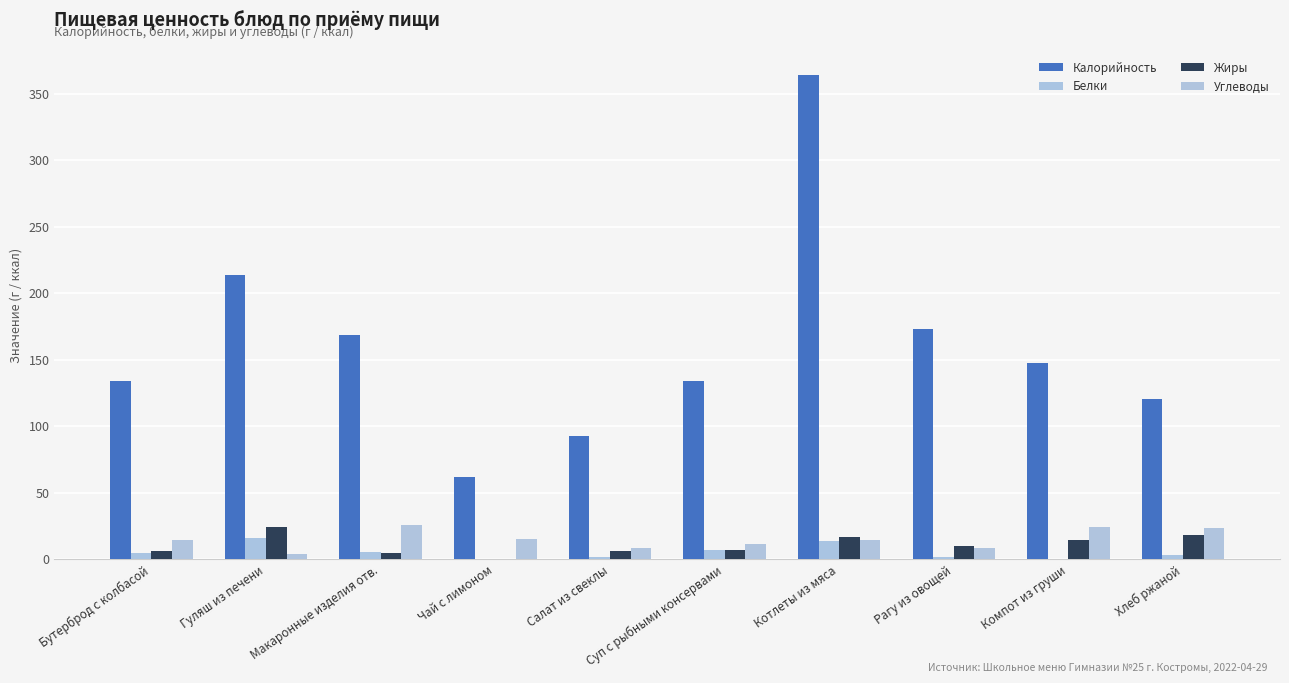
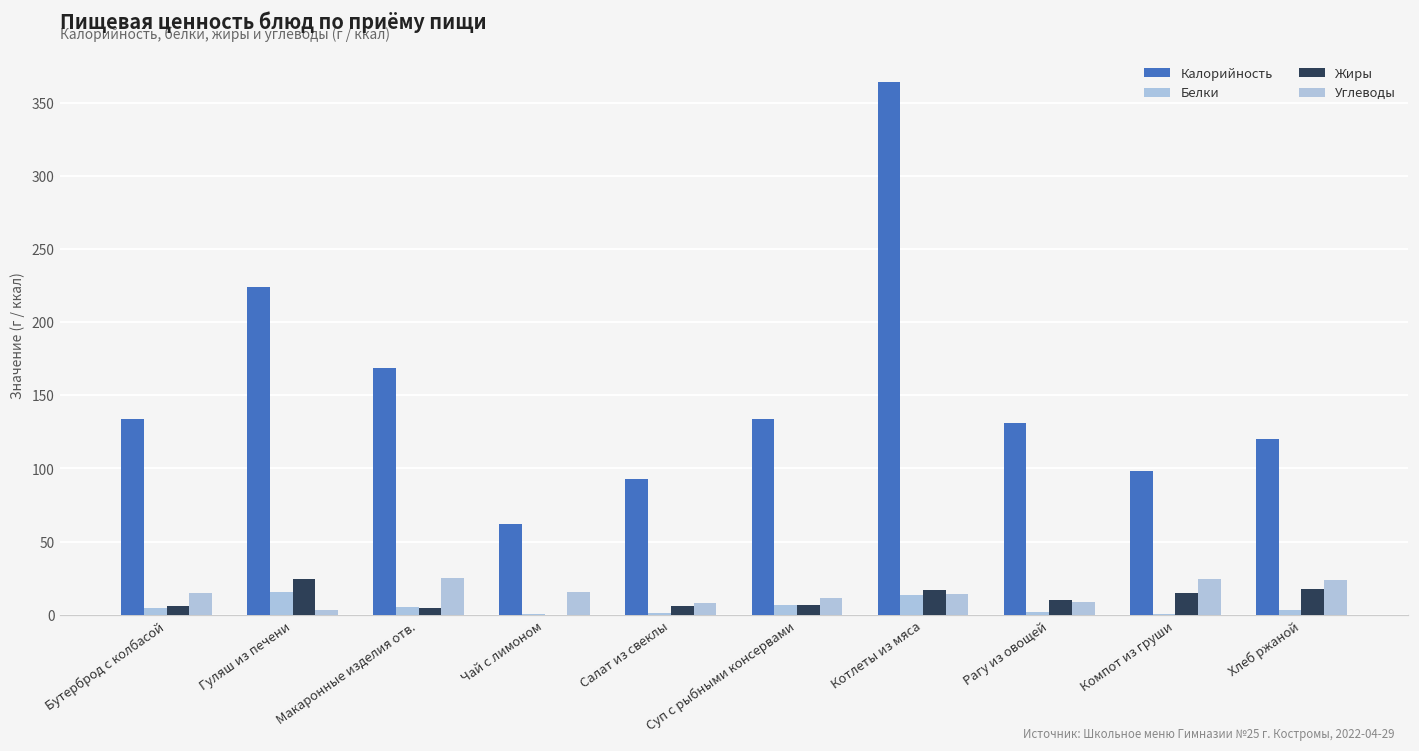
Калорийность, Гуляш из печени: 213 -> 224
Калорийность, Рагу из овощей: 173 -> 131
Калорийность, Компот из груши: 147 -> 98
